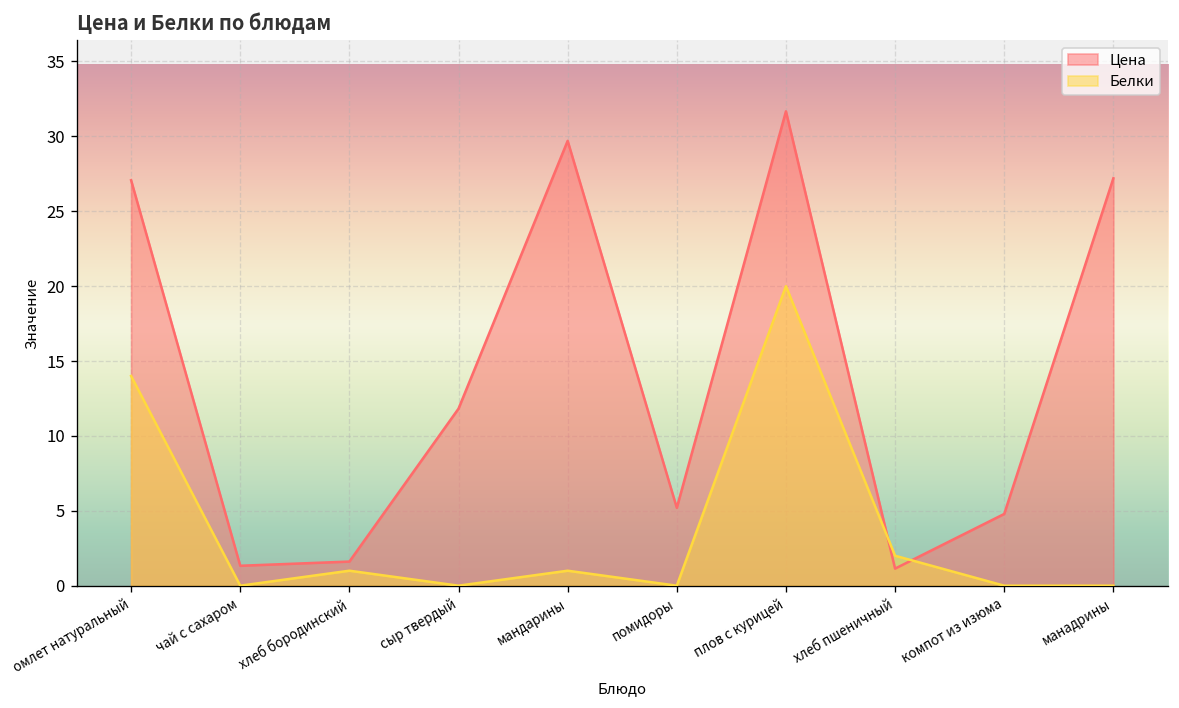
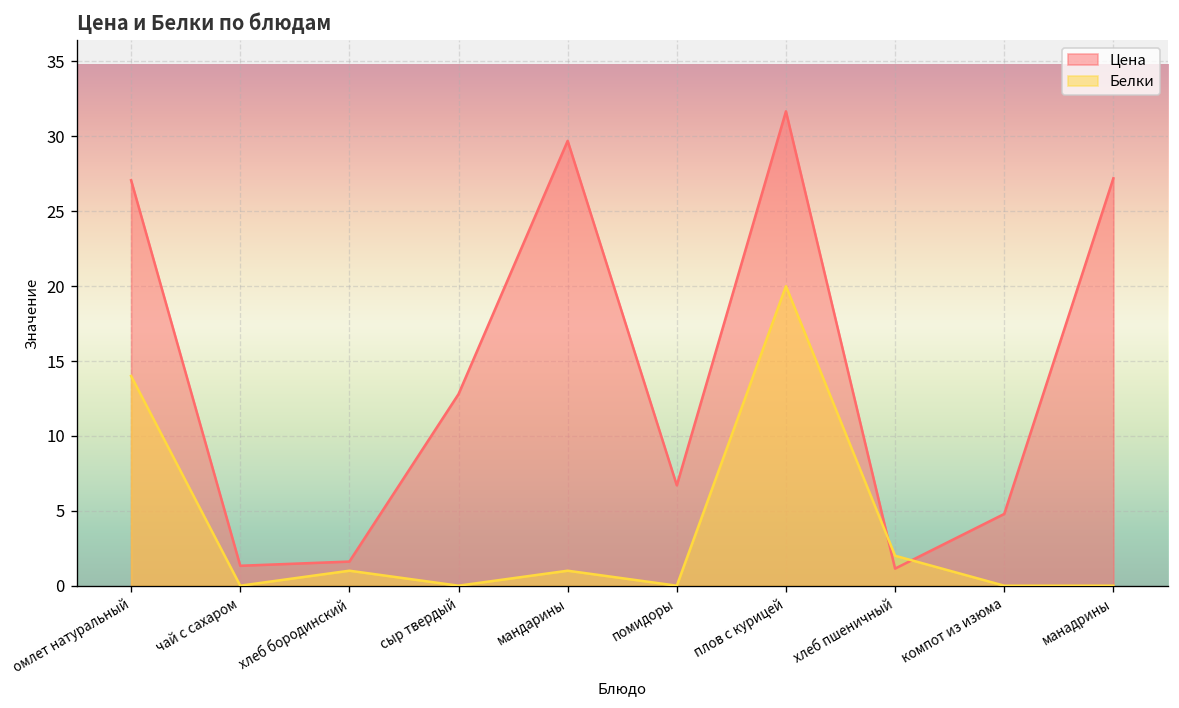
Цена, сыр твердый: 11.8 -> 12.8
Цена, помидоры: 5.2 -> 6.7
